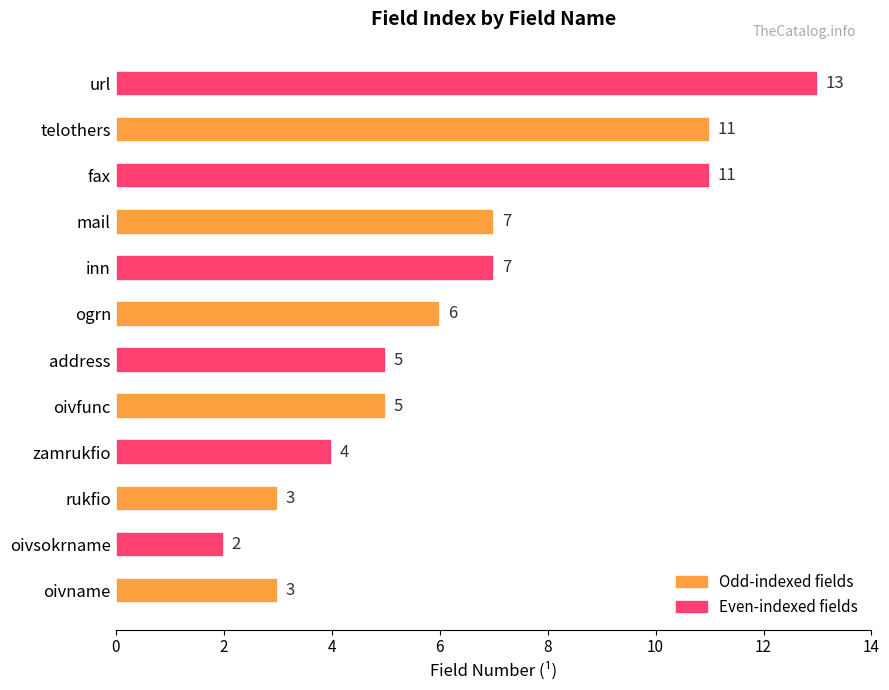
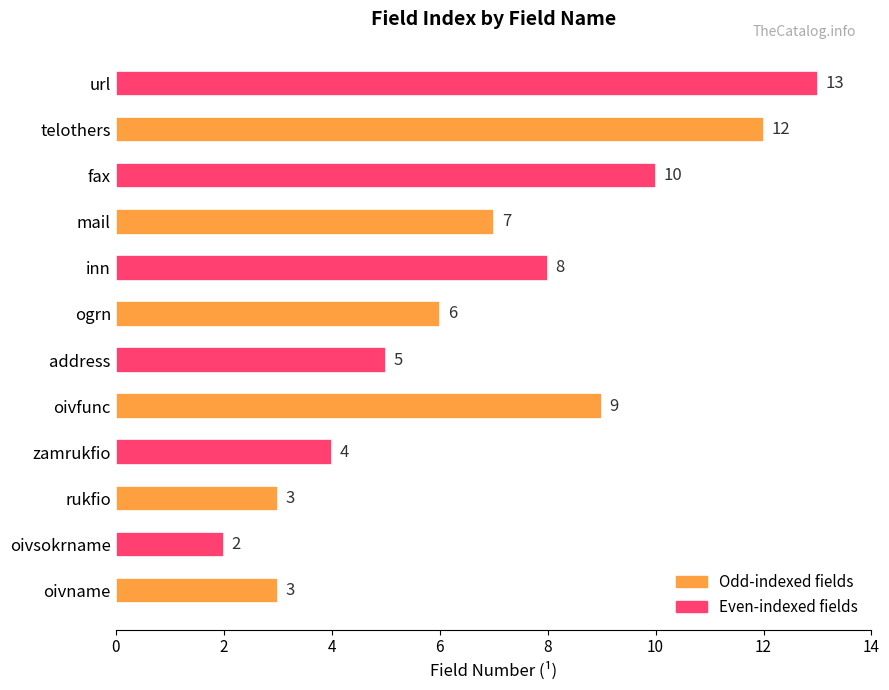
telothers: 11 -> 12
fax: 11 -> 10
inn: 7 -> 8
oivfunc: 5 -> 9
